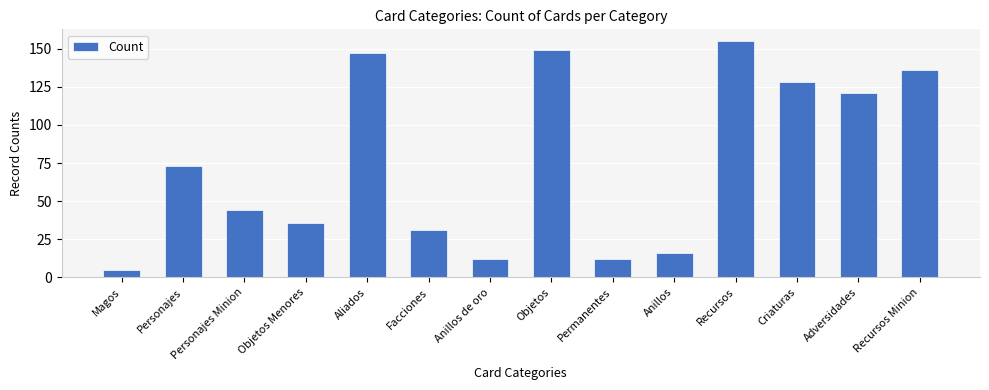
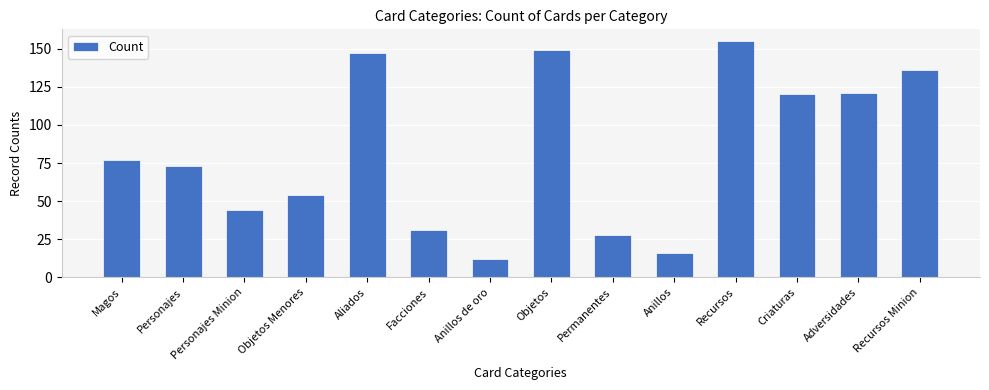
Magos: 5 -> 77
Objetos Menores: 36 -> 54
Permanentes: 12 -> 28
Criaturas: 128 -> 120
